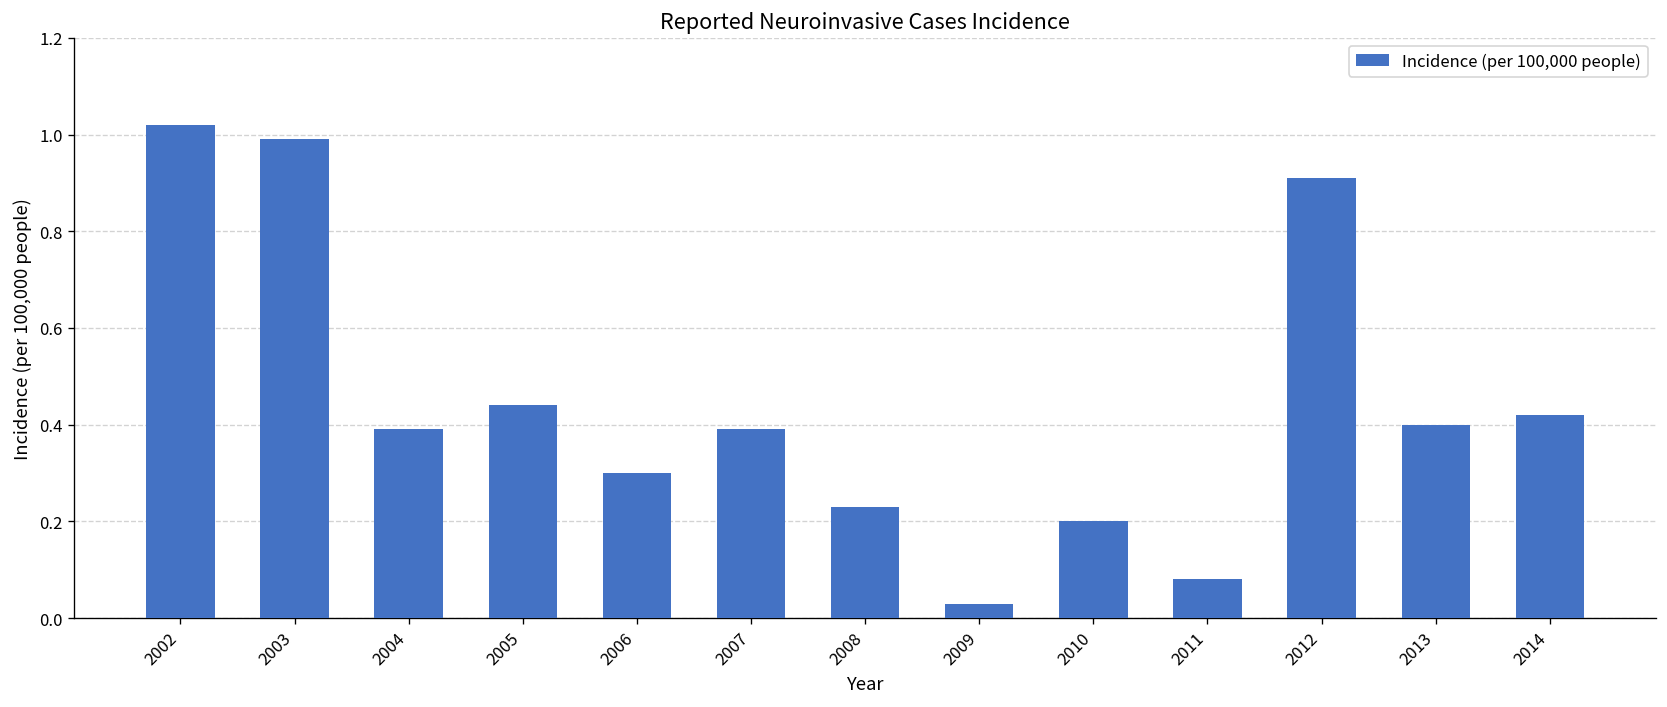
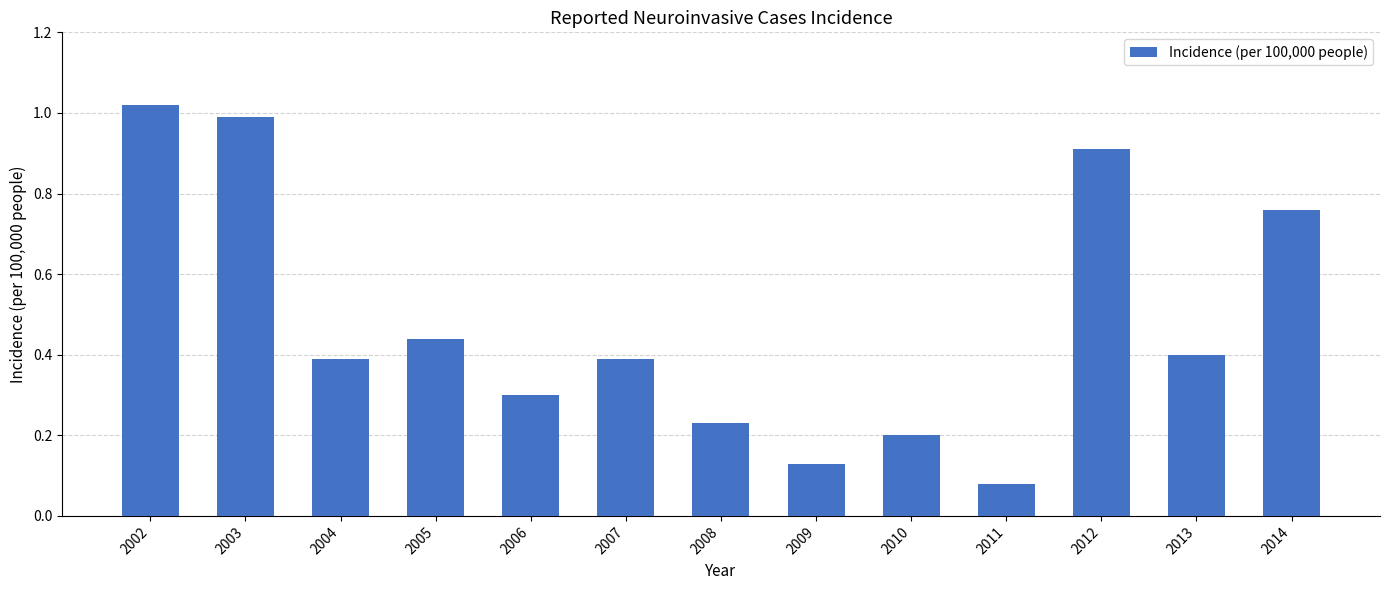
2009: 0.03 -> 0.13
2014: 0.42 -> 0.76
